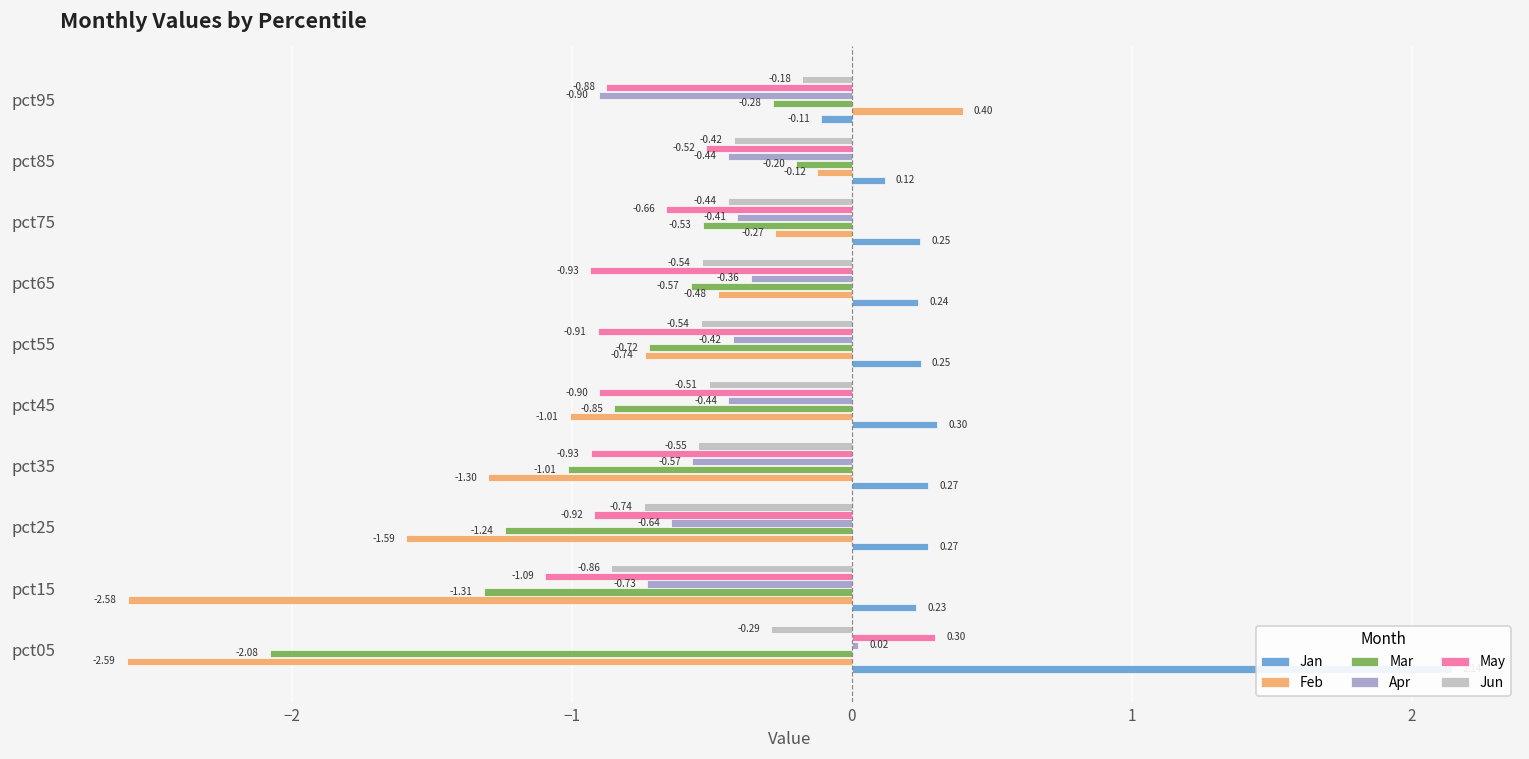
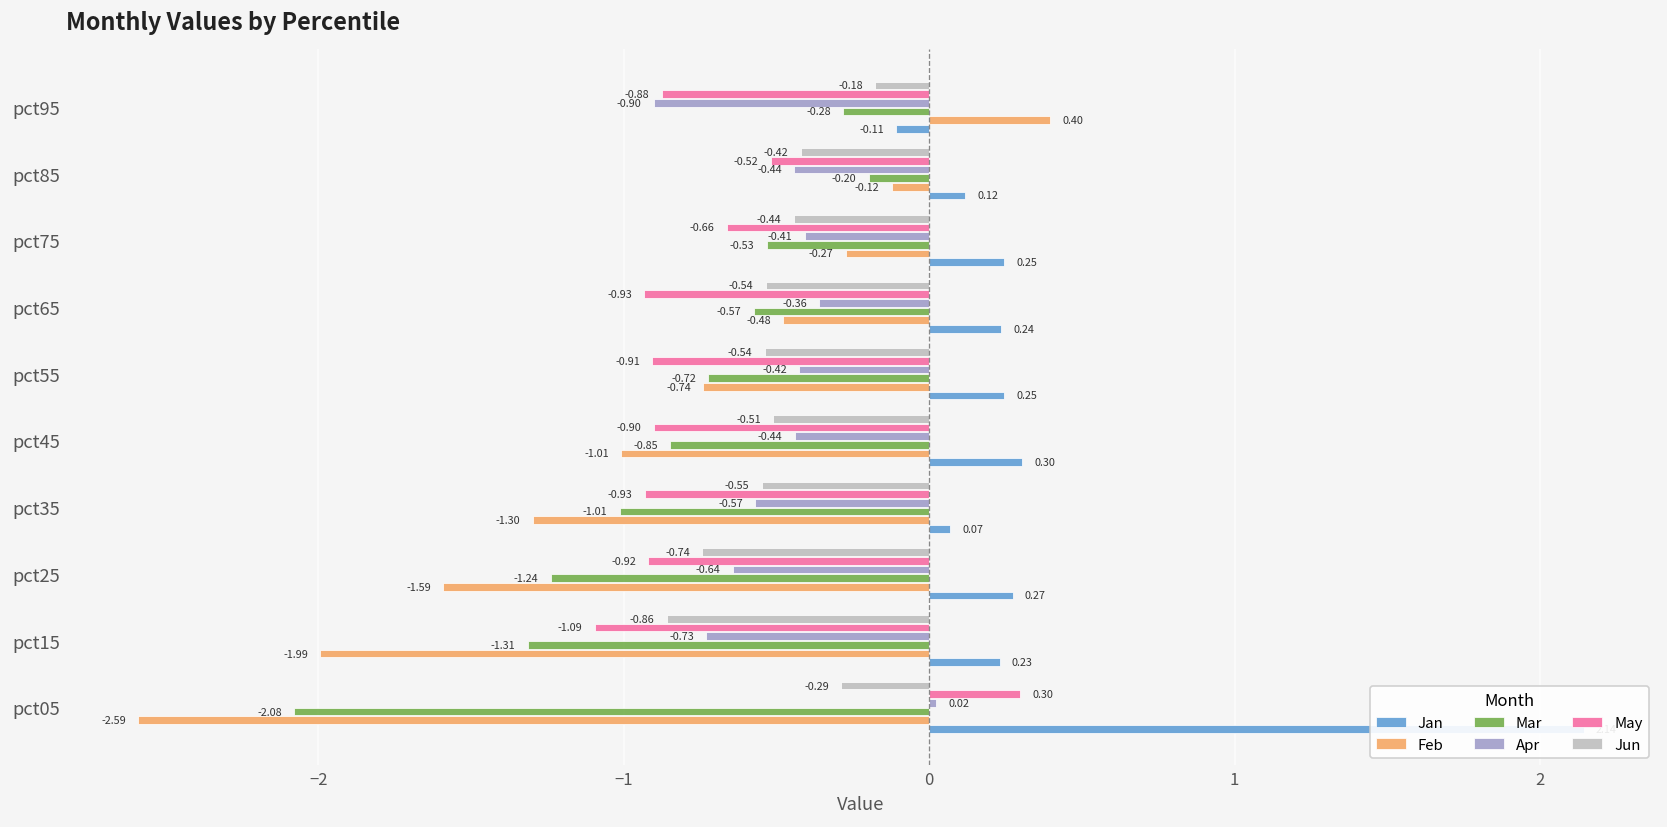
Jan, pct35: 0.27 -> 0.07
Feb, pct15: -2.58 -> -1.99
